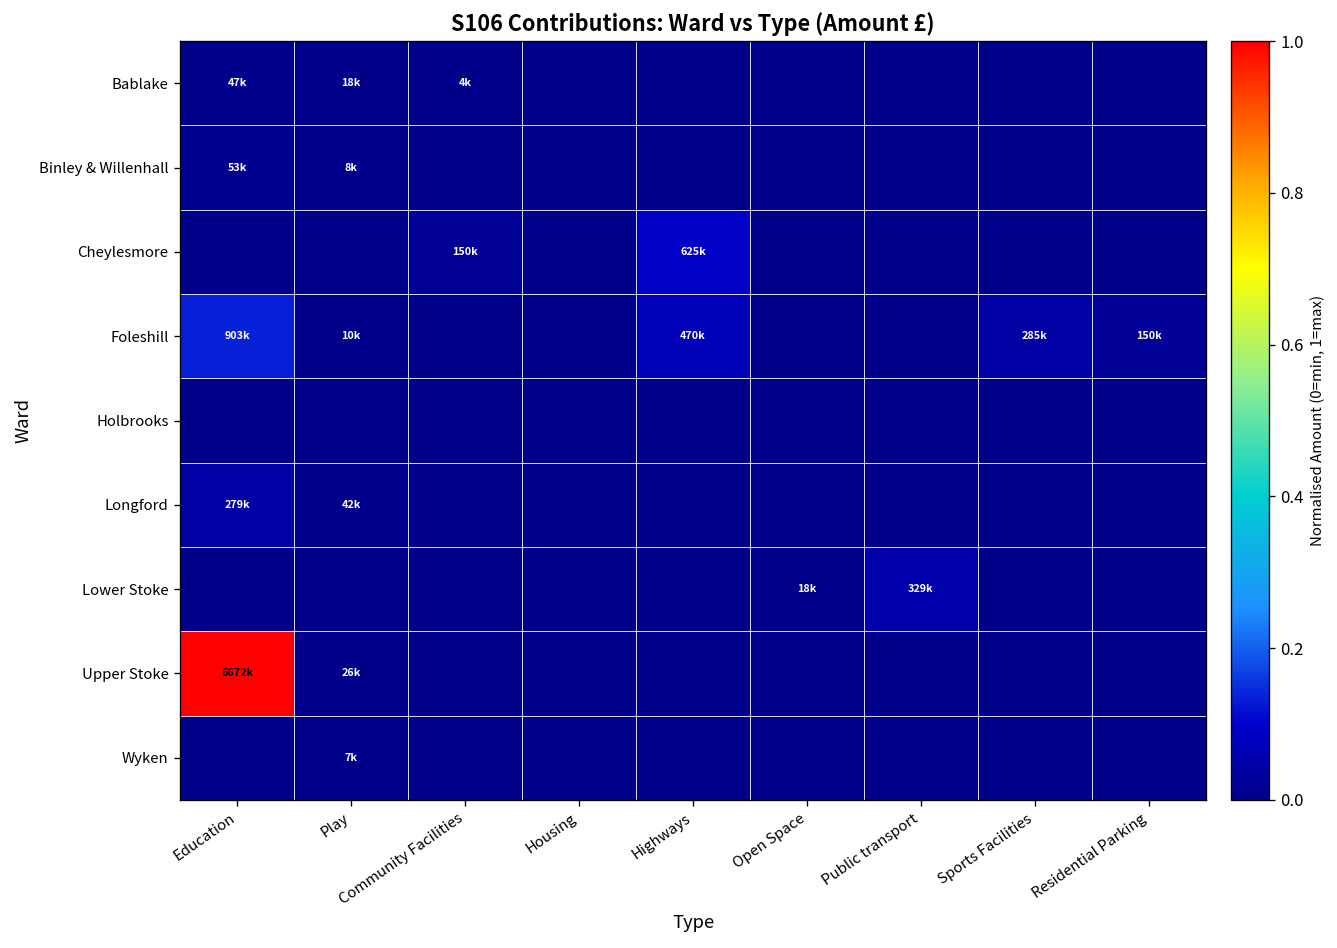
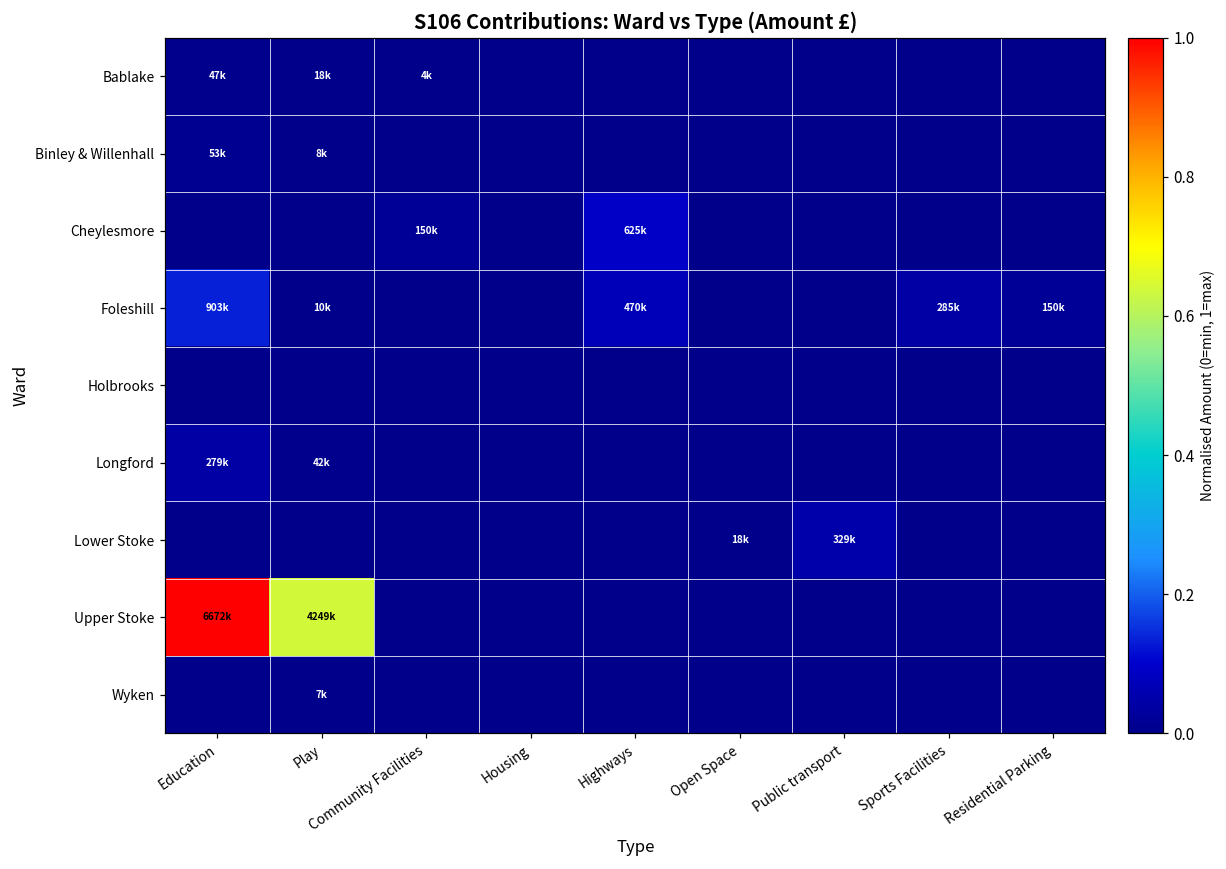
Upper Stoke, Play: 26k -> 4249k
